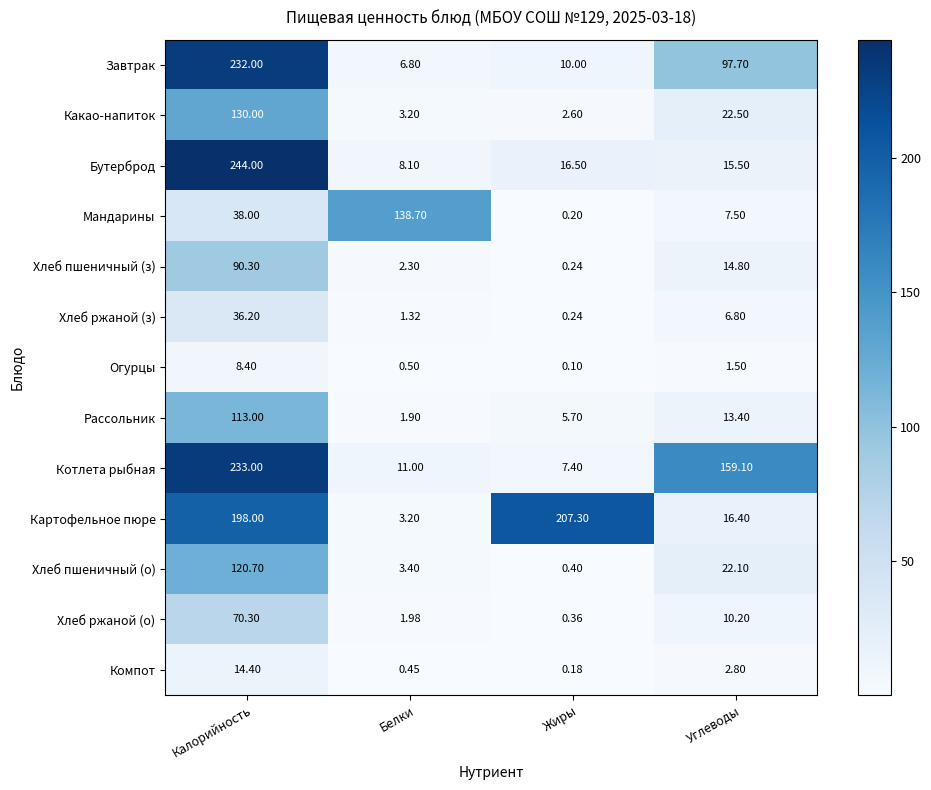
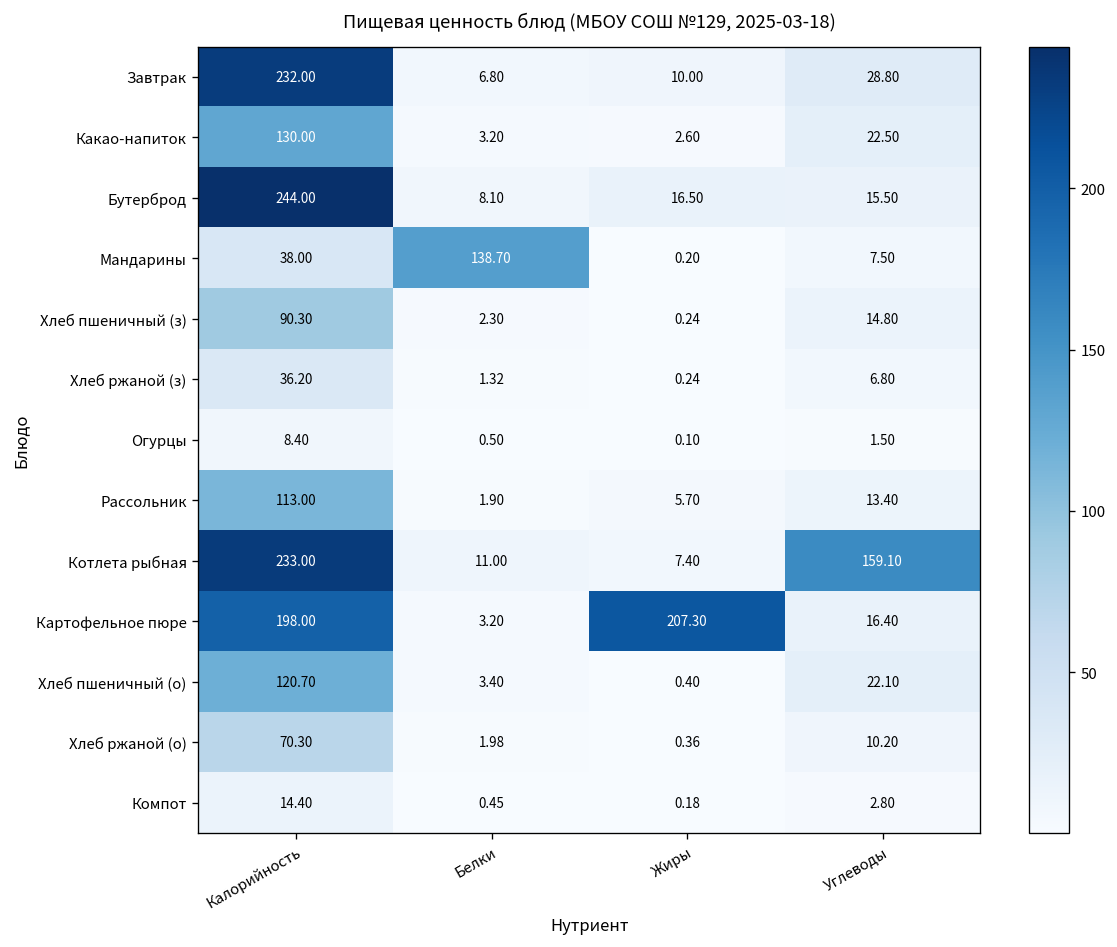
Завтрак, Углеводы: 97.70 -> 28.80
